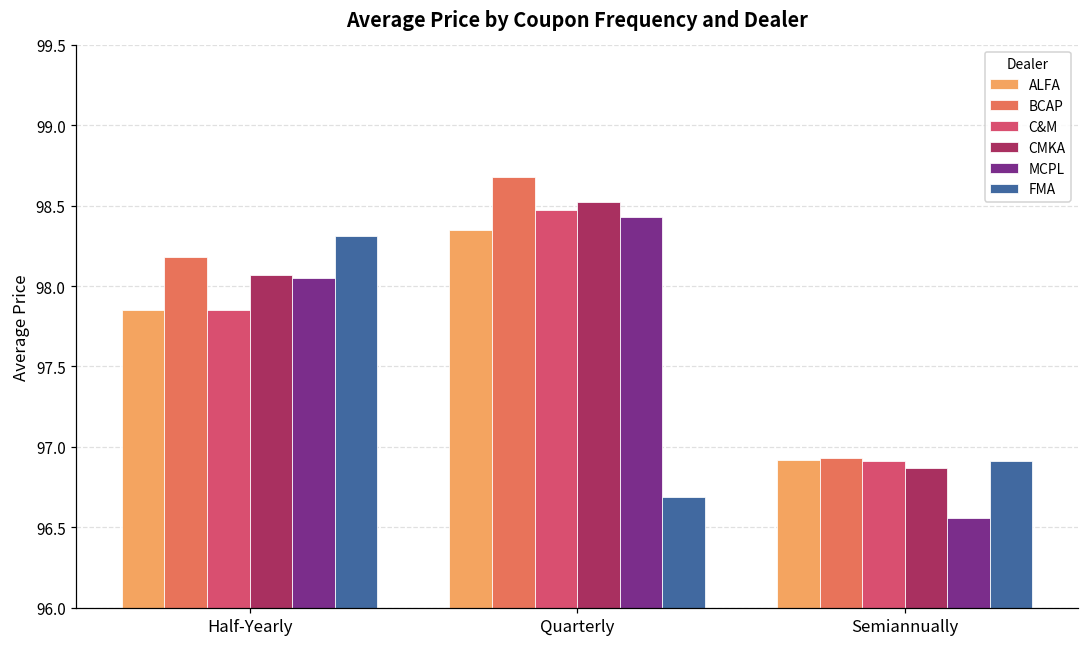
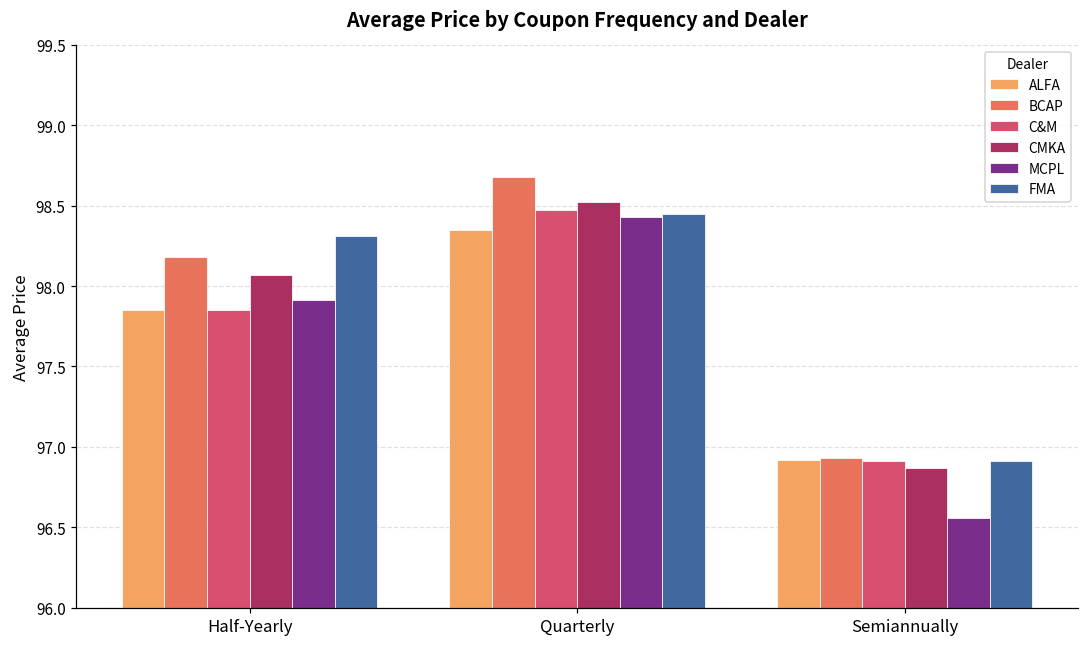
MCPL, Half-Yearly: 98.05 -> 97.91
FMA, Quarterly: 96.69 -> 98.45
